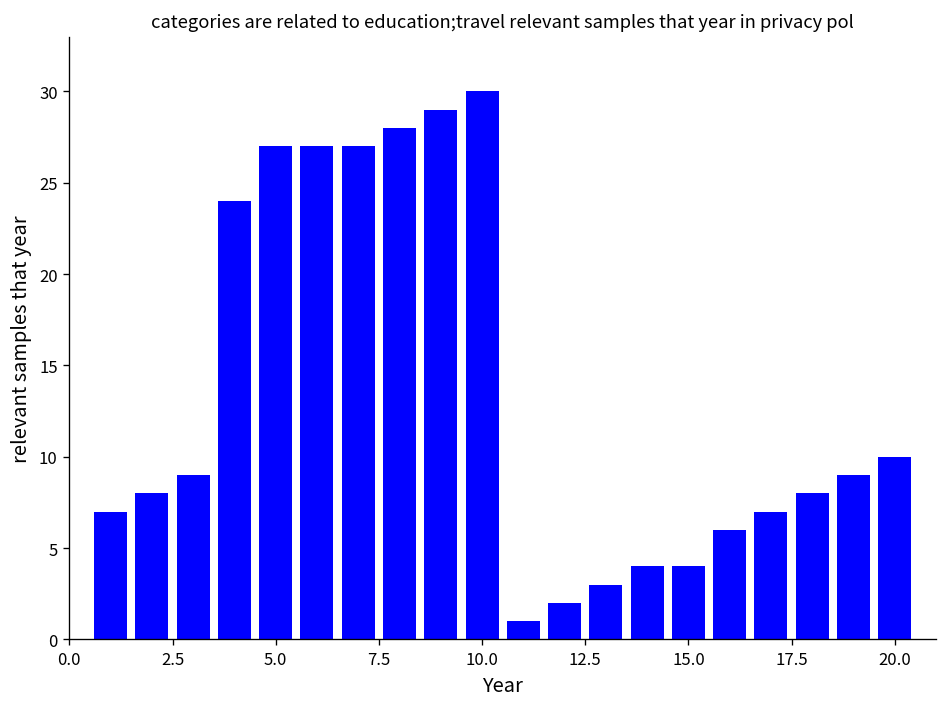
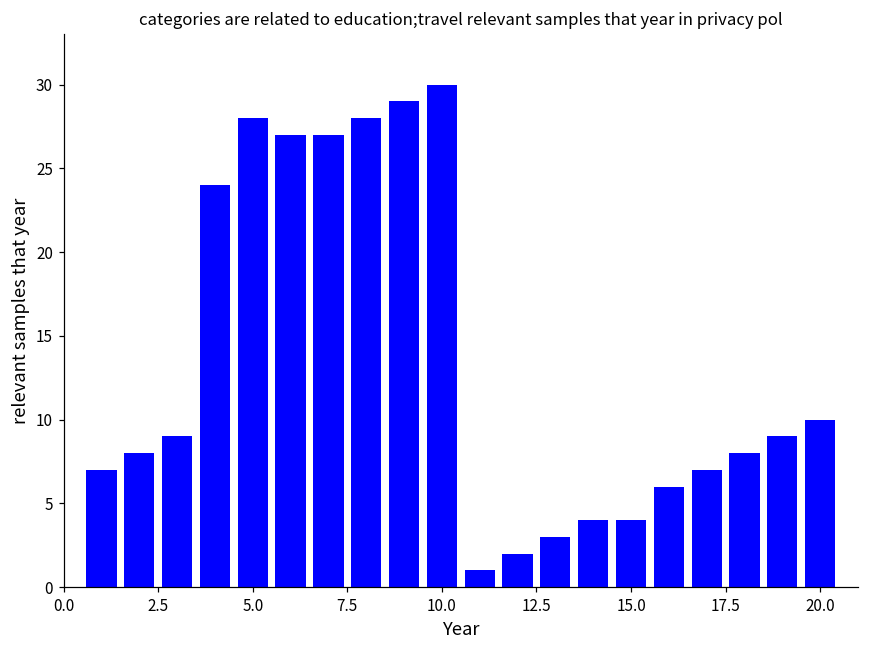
5.0: 27 -> 28
